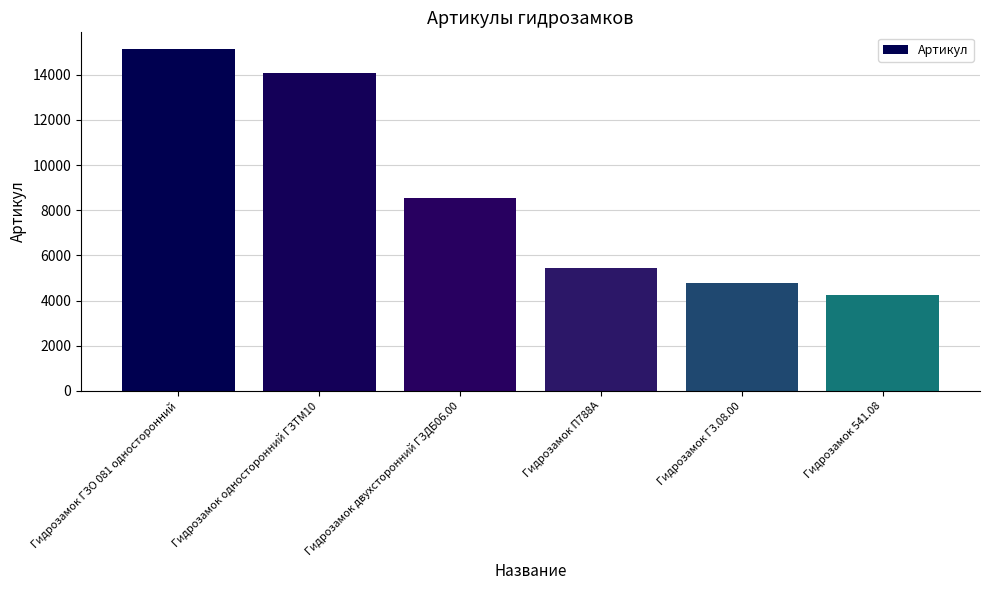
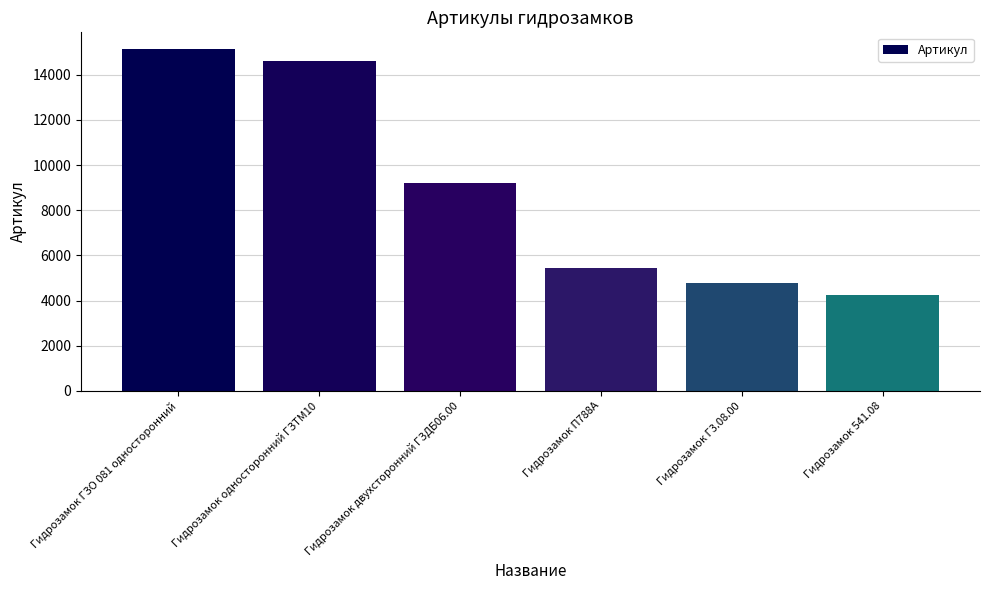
Гидрозамок односторонний ГЗТМ10: 14100 -> 14600
Гидрозамок двухсторонний ГЗДБ06.00: 8600 -> 9200
